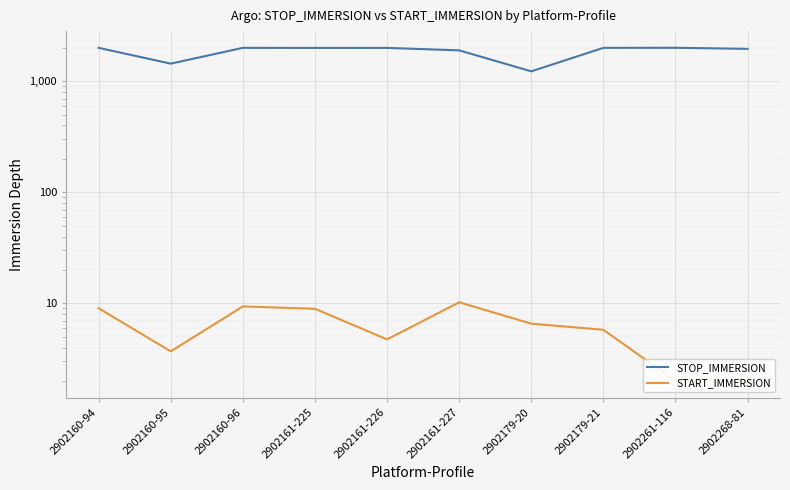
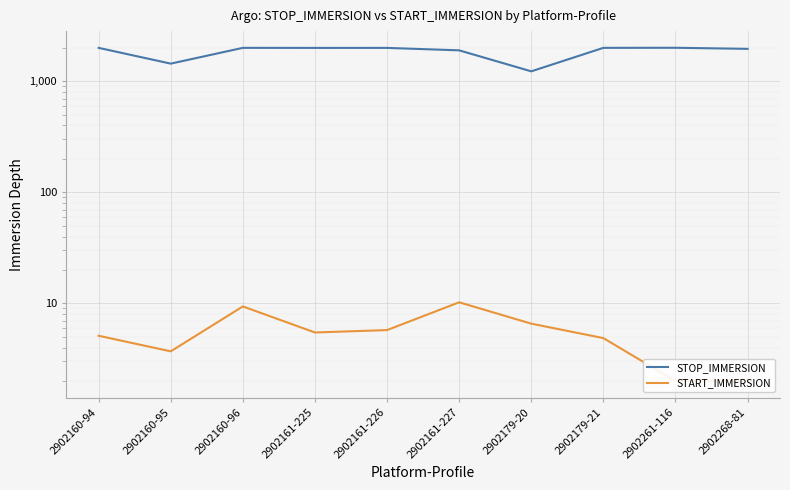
START_IMMERSION, 2902160-94: 9 -> 5
START_IMMERSION, 2902161-225: 9 -> 5
START_IMMERSION, 2902161-226: 4.7 -> 6
START_IMMERSION, 2902179-21: 6 -> 5
